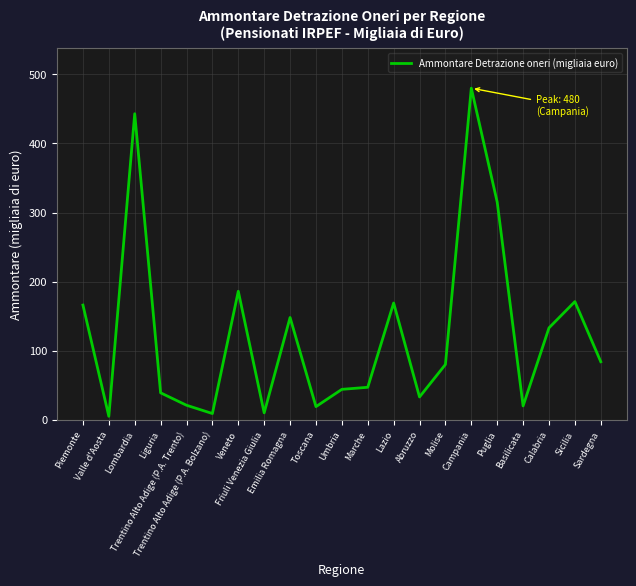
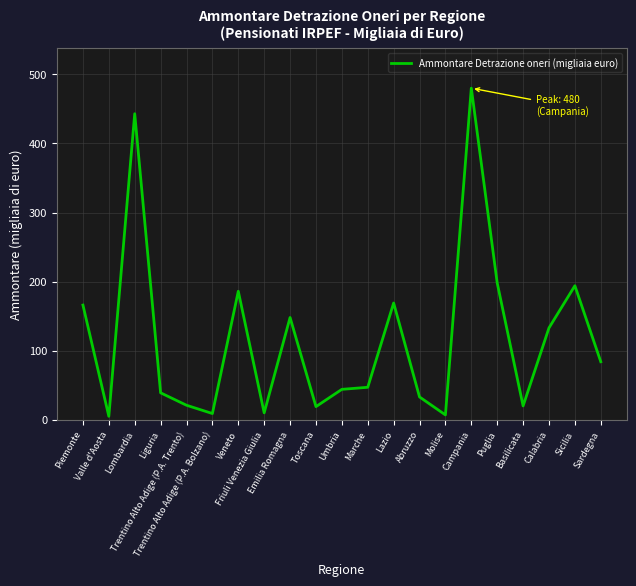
Molise: 80 -> 10
Puglia: 320 -> 200
Sicilia: 170 -> 190
